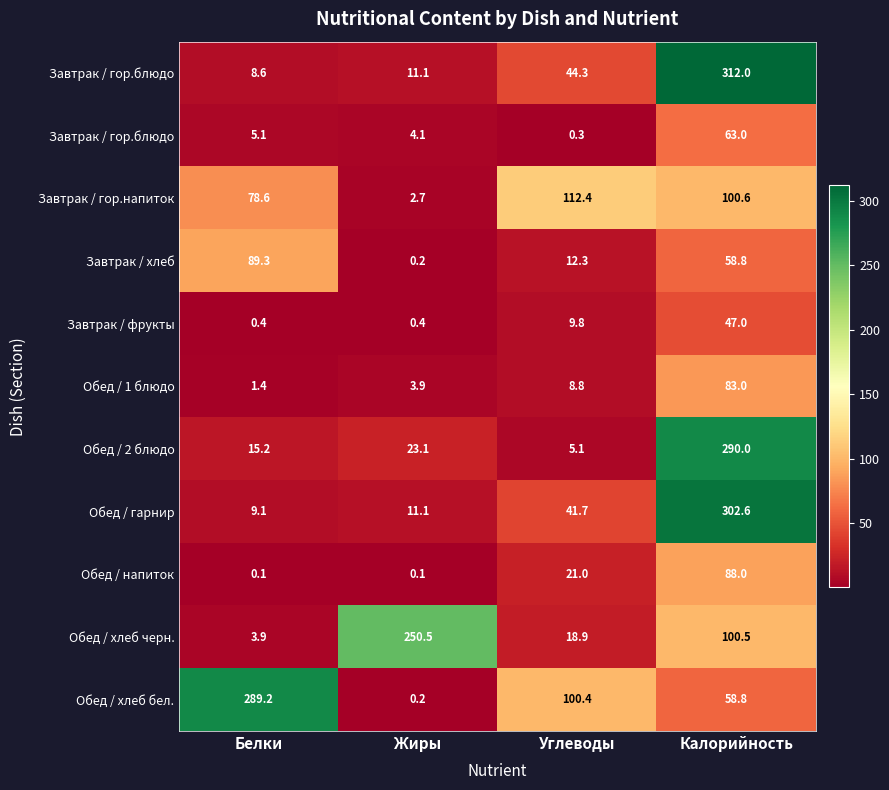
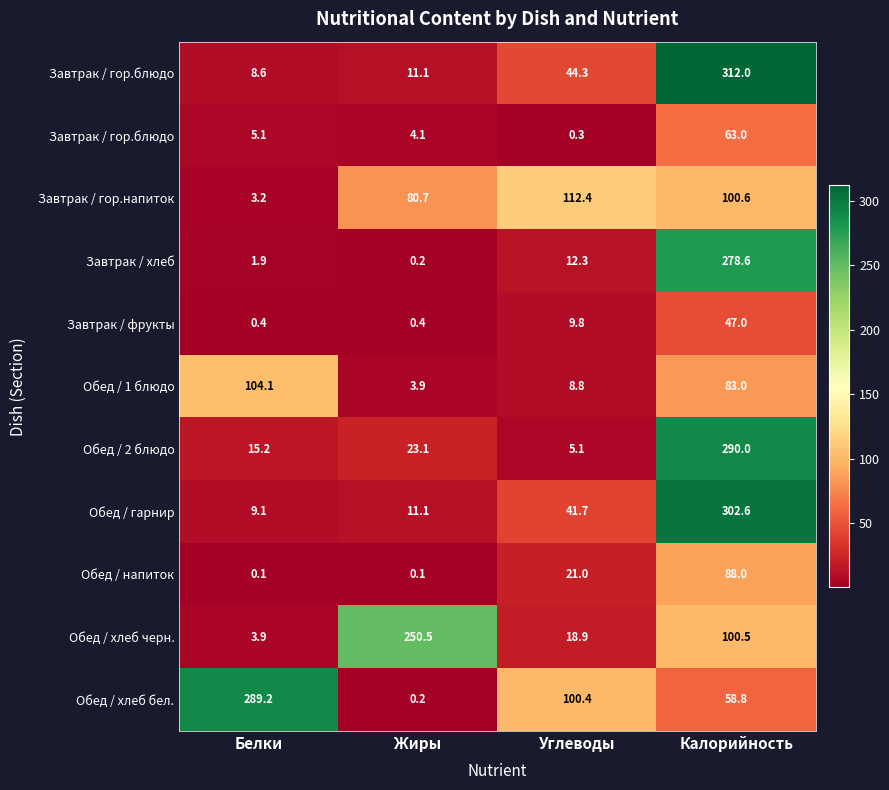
Завтрак / гор.напиток, Белки: 78.6 -> 3.2
Завтрак / гор.напиток, Жиры: 2.7 -> 80.7
Завтрак / хлеб, Белки: 89.3 -> 1.9
Завтрак / хлеб, Калорийность: 58.8 -> 278.6
Обед / 1 блюдо, Белки: 1.4 -> 104.1
